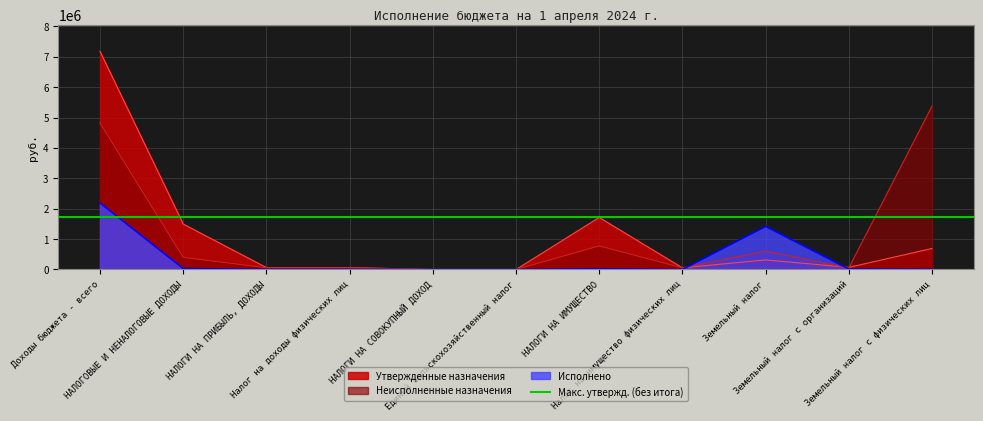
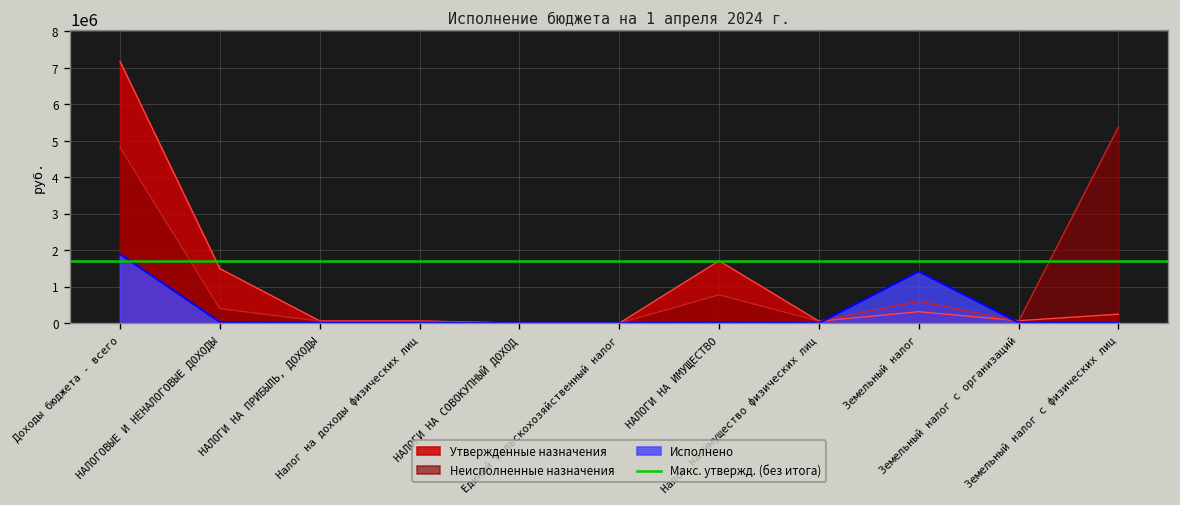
Исполнено, Доходы бюджета - всего: 2200000 -> 1900000
Утвержденные назначения, Земельный налог с физических лиц: 700000 -> 200000
